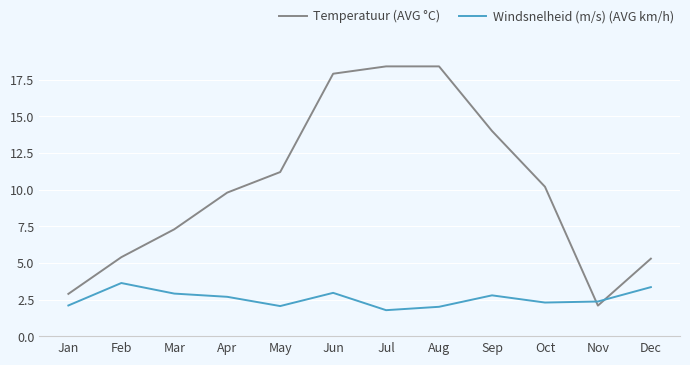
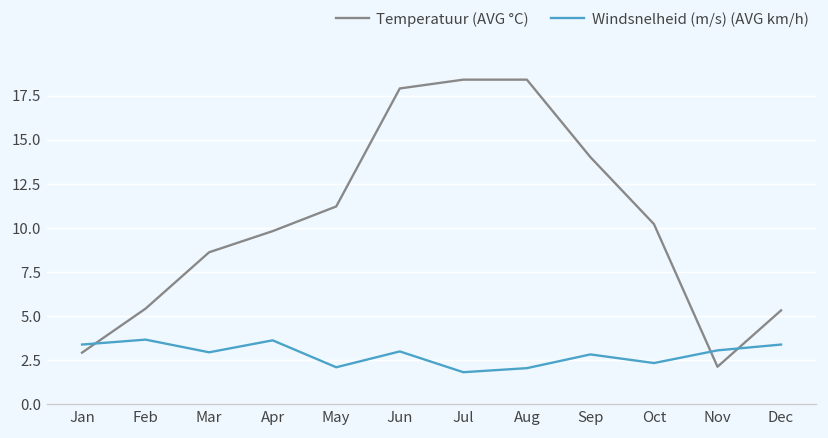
Windsnelheid (m/s) (AVG km/h), Jan: 2.1 -> 3.4
Temperatuur (AVG °C), Mar: 7.3 -> 8.6
Windsnelheid (m/s) (AVG km/h), Apr: 2.7 -> 3.6
Windsnelheid (m/s) (AVG km/h), Nov: 2.4 -> 3.0
